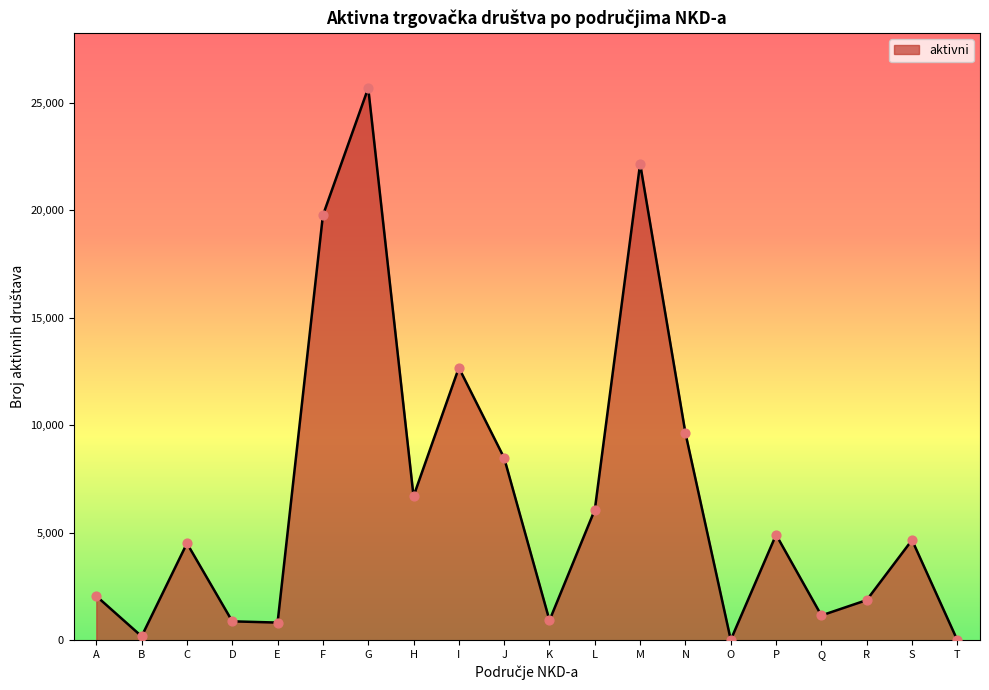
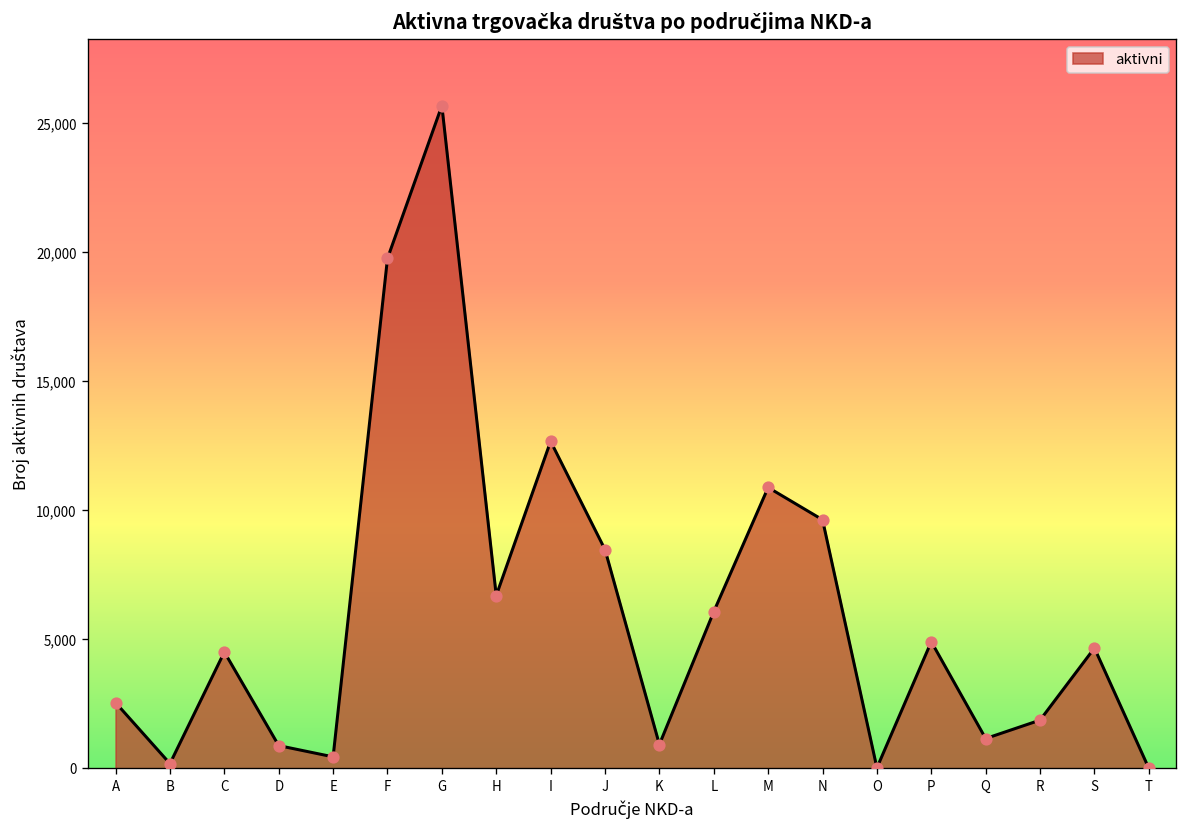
A: 2,100 -> 2,500
E: 800 -> 400
M: 22,200 -> 10,900
